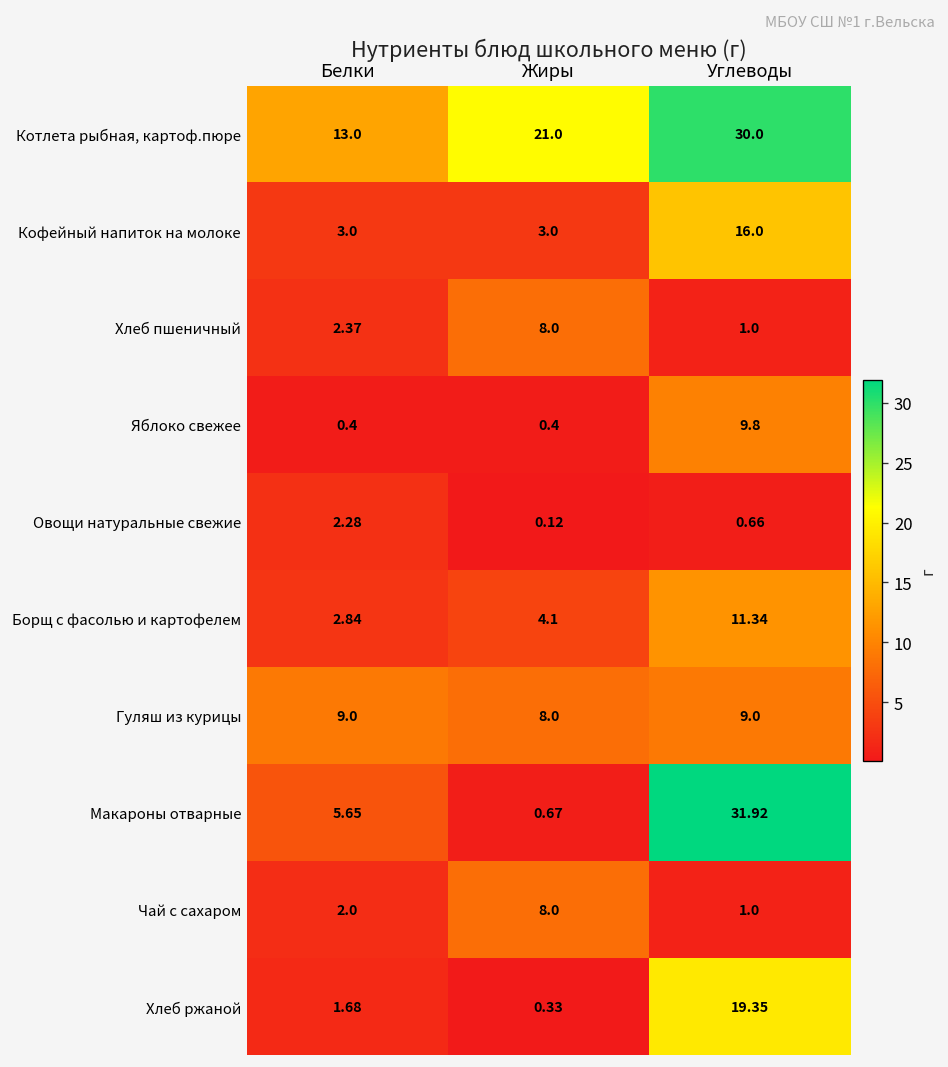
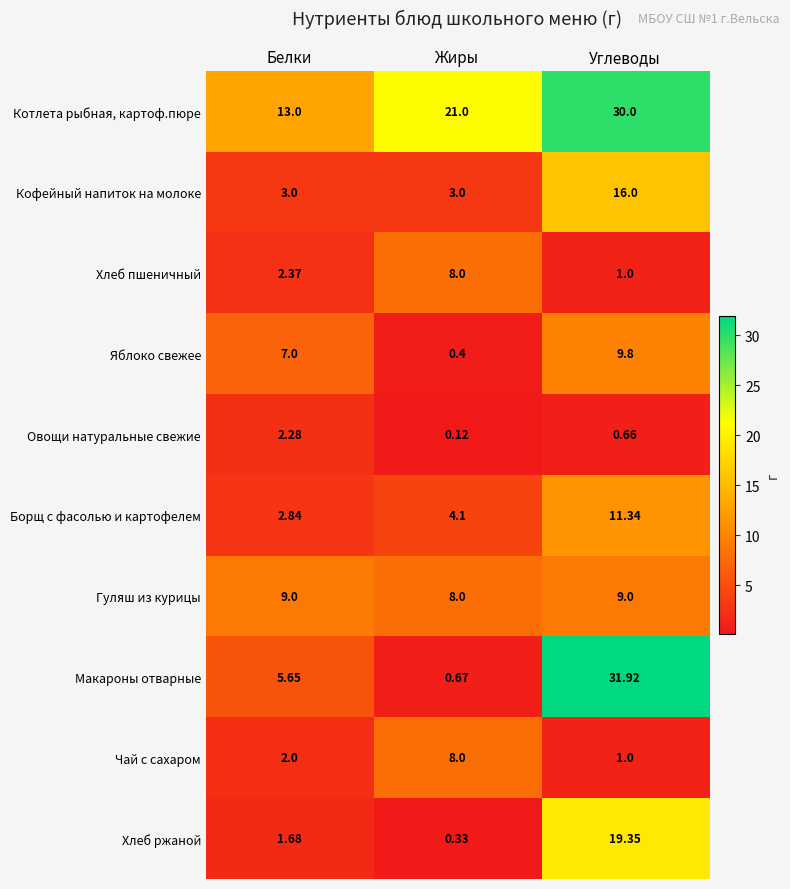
Яблоко свежее, Белки: 0.4 -> 7.0
